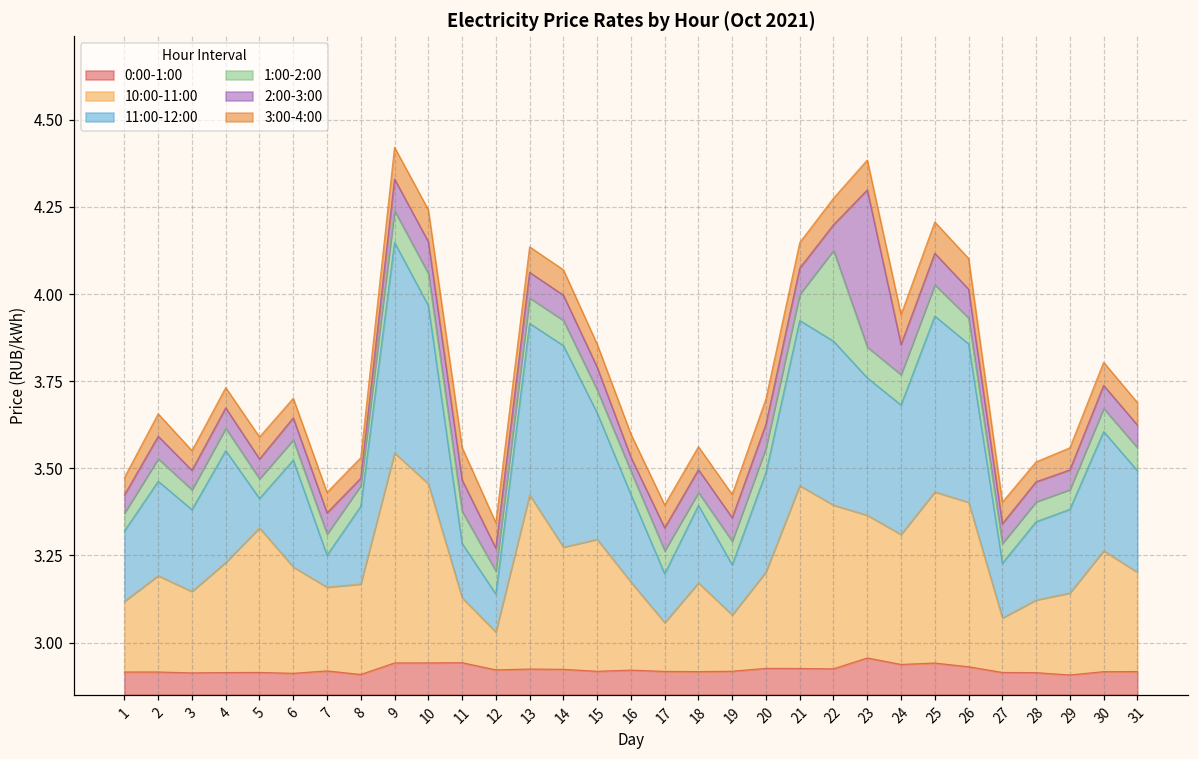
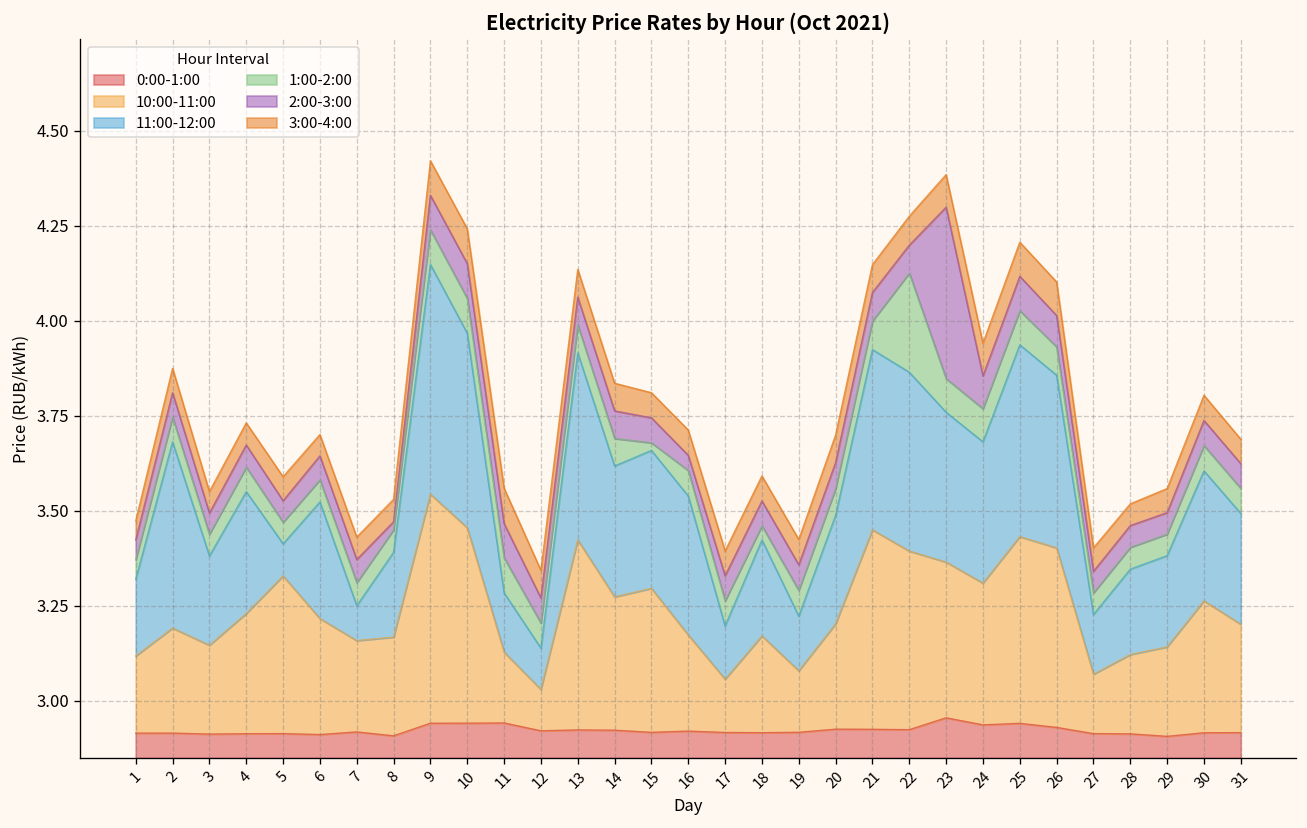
11:00-12:00, 2: 0.27 -> 0.49
11:00-12:00, 14: 0.58 -> 0.34
1:00-2:00, 15: 0.07 -> 0.02
11:00-12:00, 16: 0.25 -> 0.37
11:00-12:00, 18: 0.22 -> 0.25
